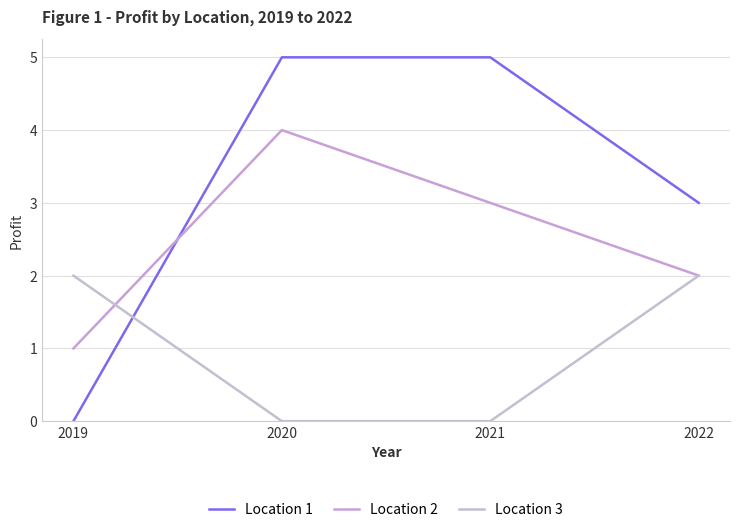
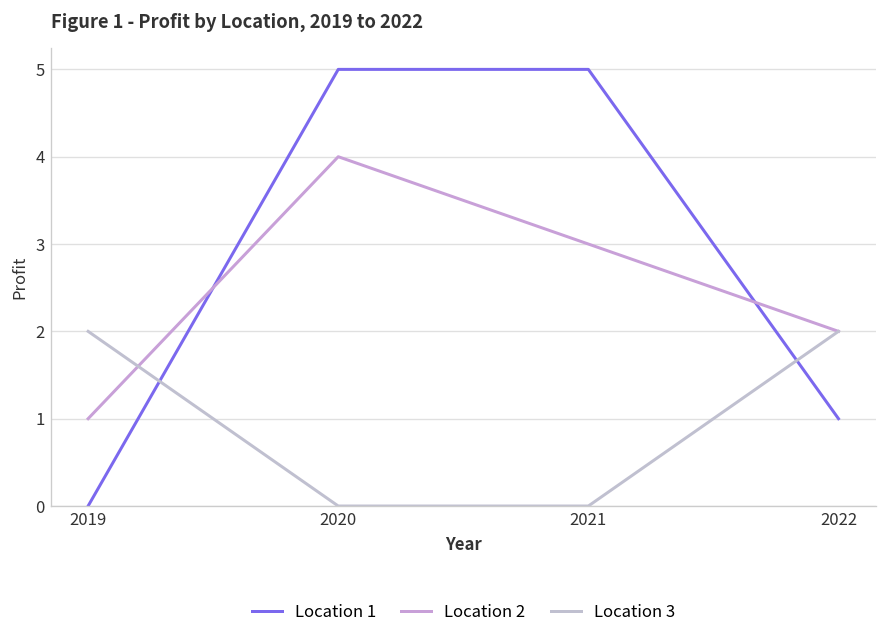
Location 1, 2022: 3 -> 1
